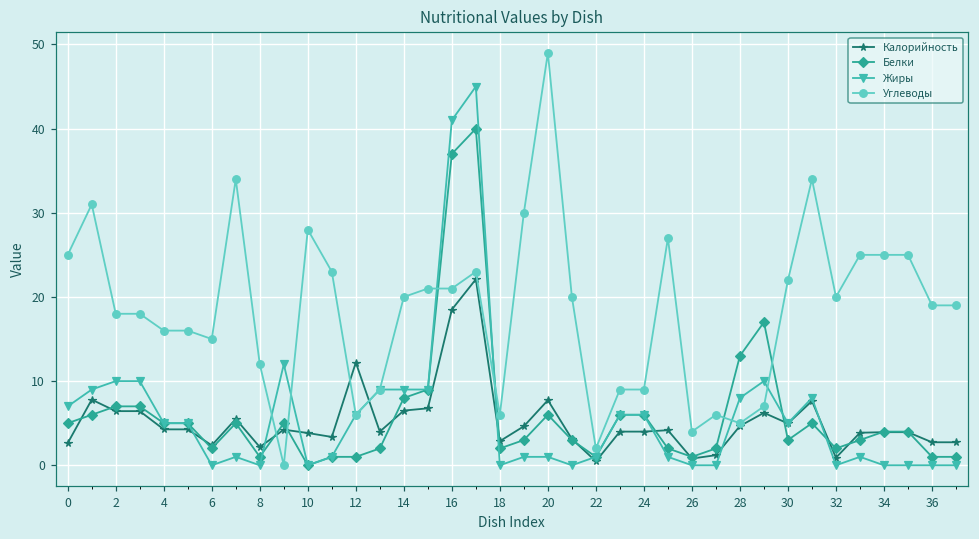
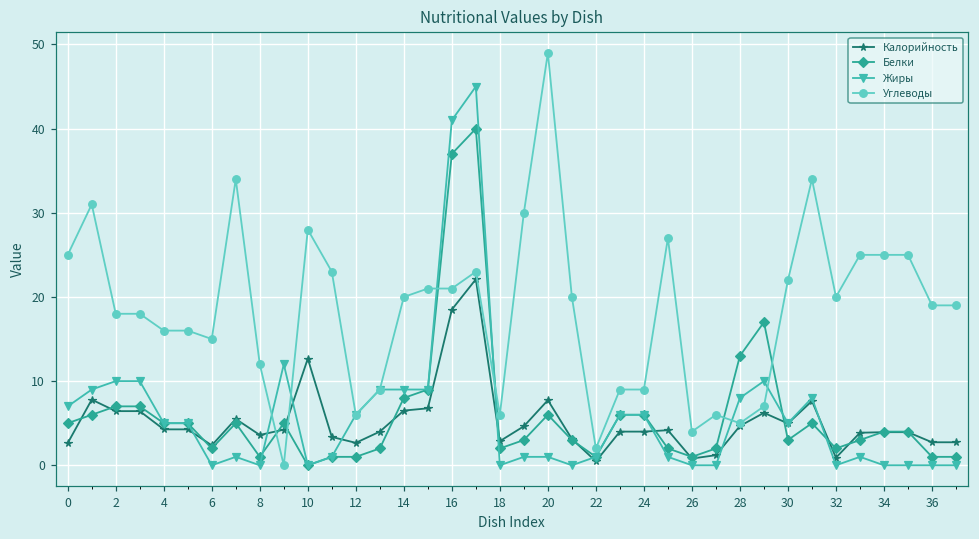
Калорийность, 8: 2 -> 4
Калорийность, 10: 4 -> 13
Калорийность, 12: 12 -> 3
